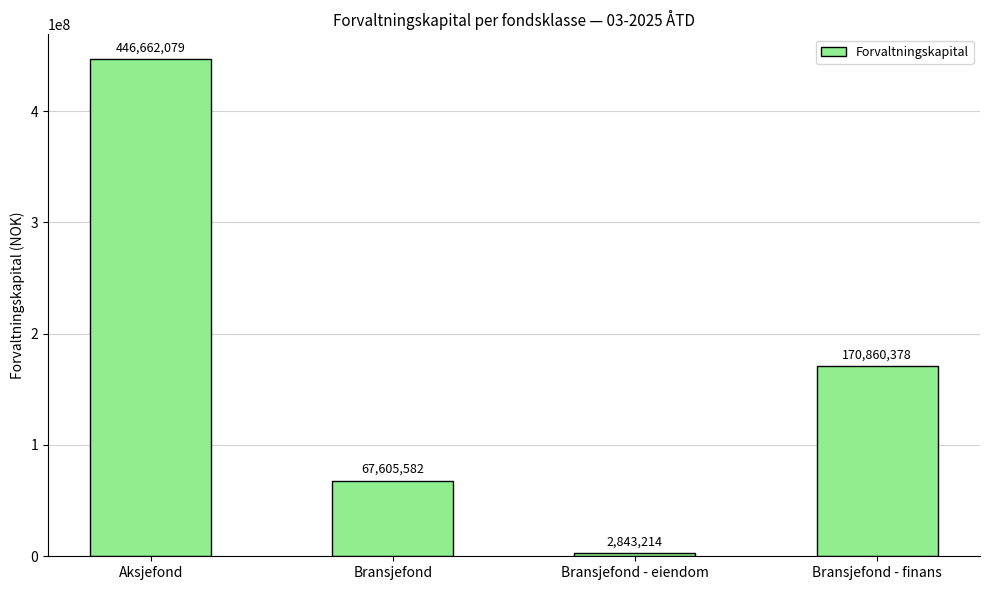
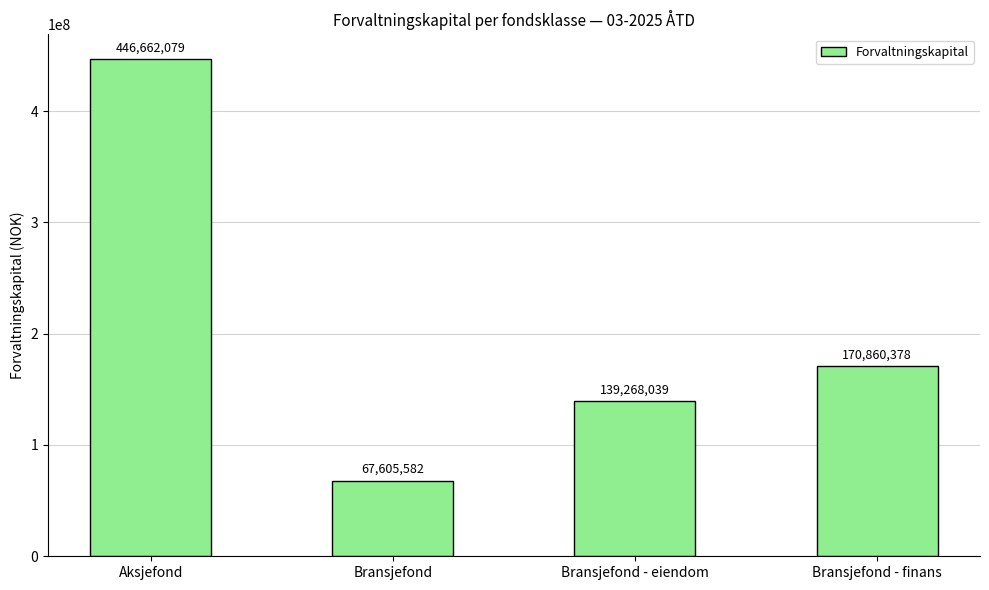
Bransjefond - eiendom: 2,843,214 -> 139,268,039
